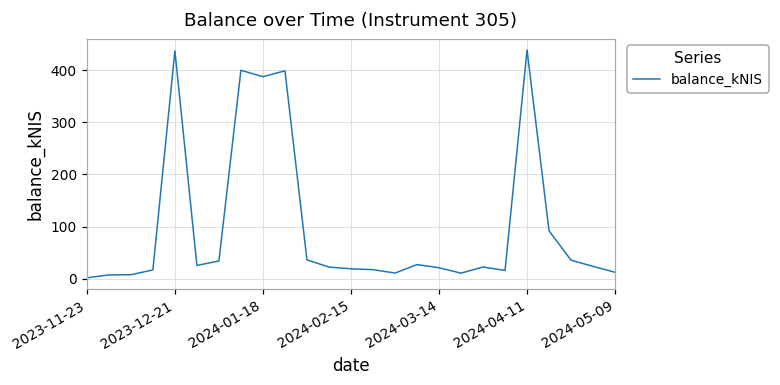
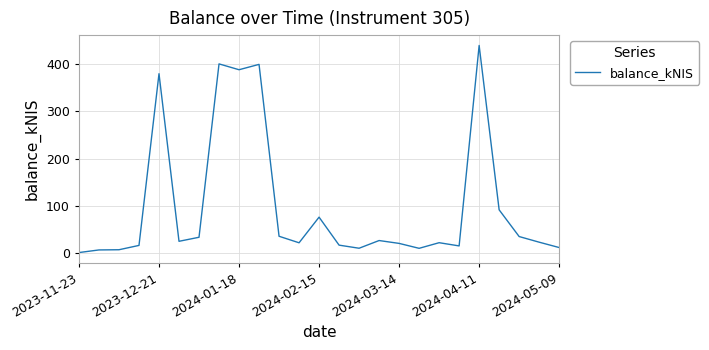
2023-12-21: 440 -> 380
2024-02-15: 20 -> 80
